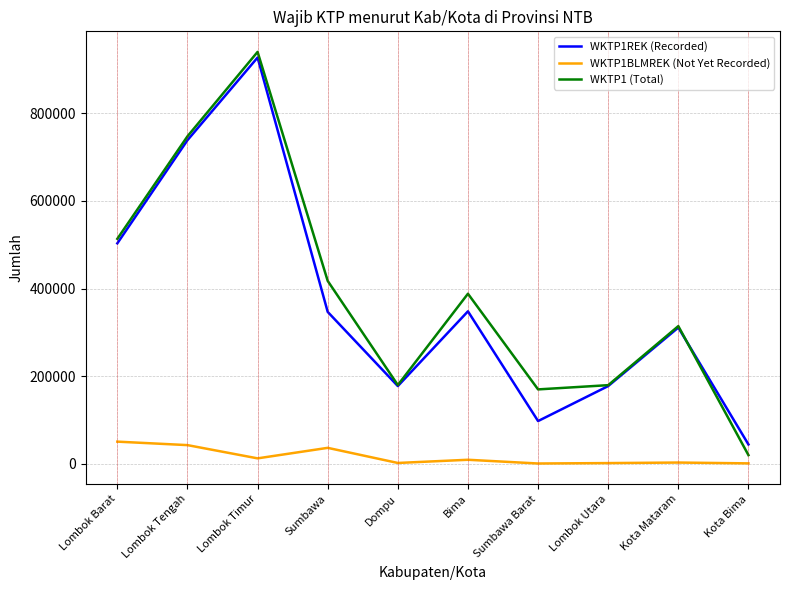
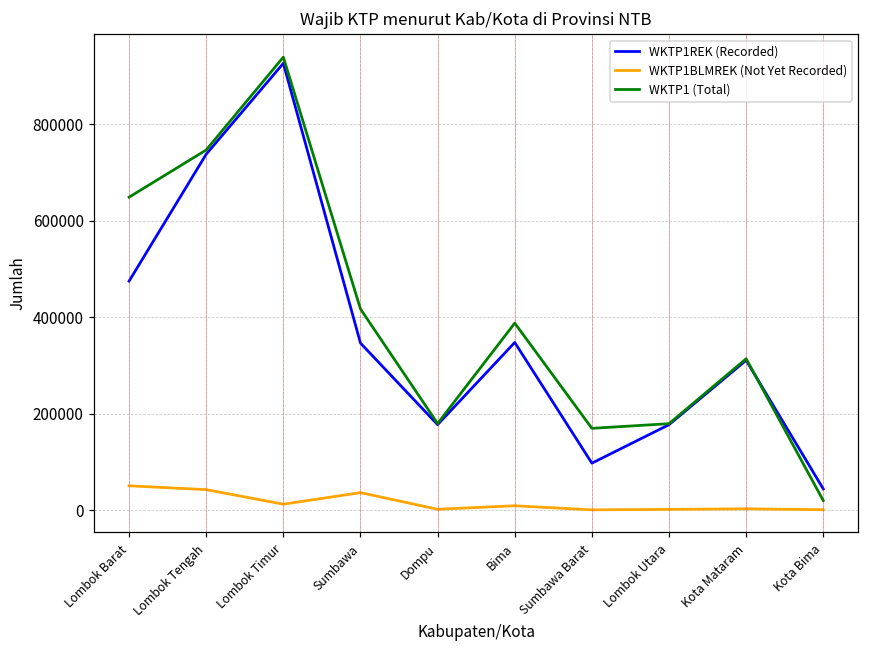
WKTP1REK (Recorded), Lombok Barat: 500000 -> 480000
WKTP1 (Total), Lombok Barat: 510000 -> 650000
